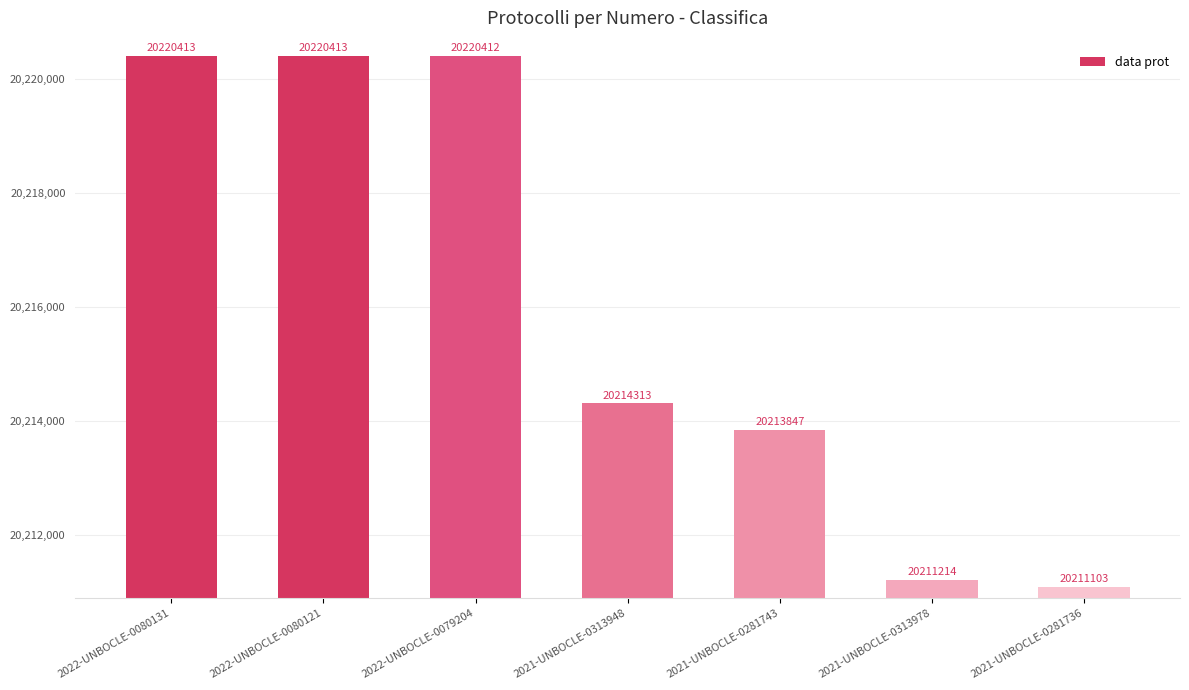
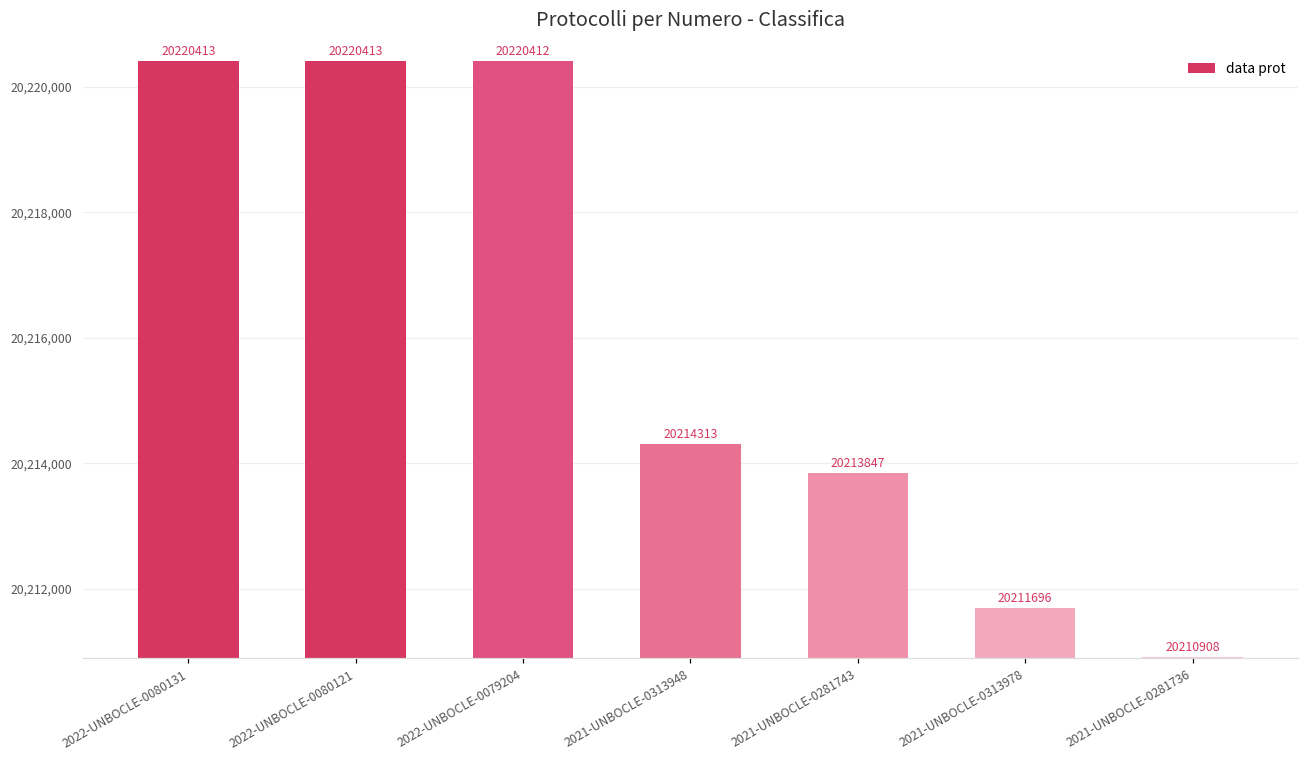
2021-UNBOCLE-0313978: 20211214 -> 20211696
2021-UNBOCLE-0281736: 20211103 -> 20210908
